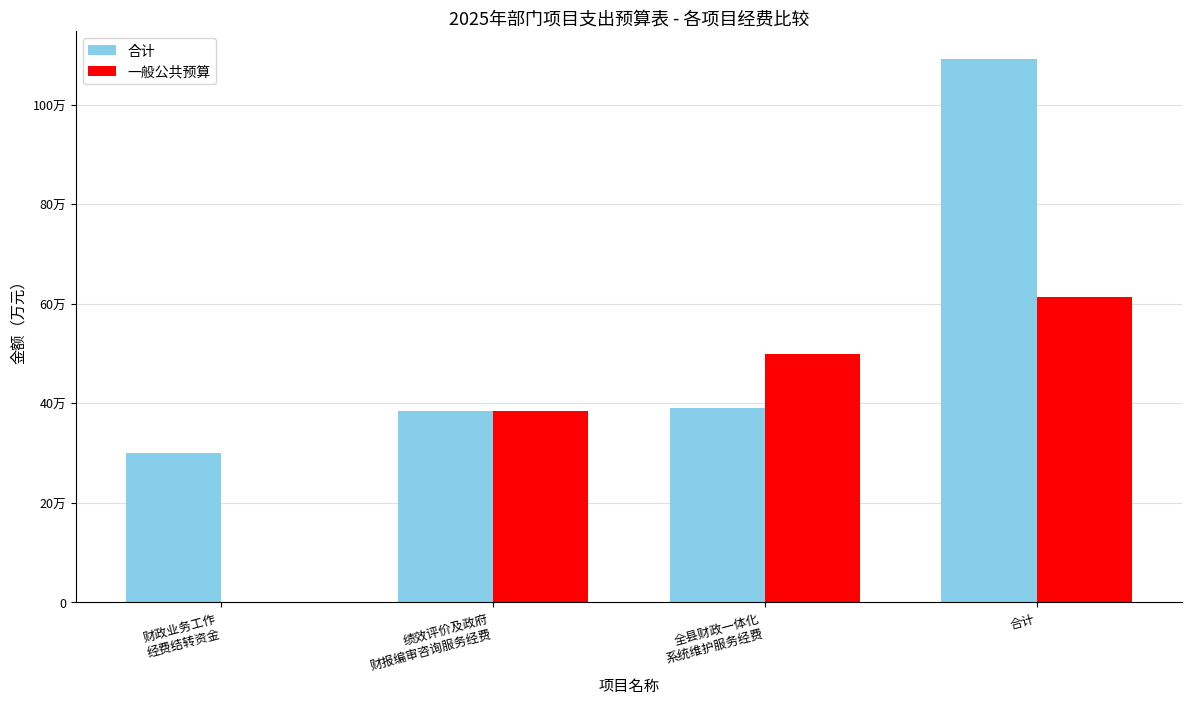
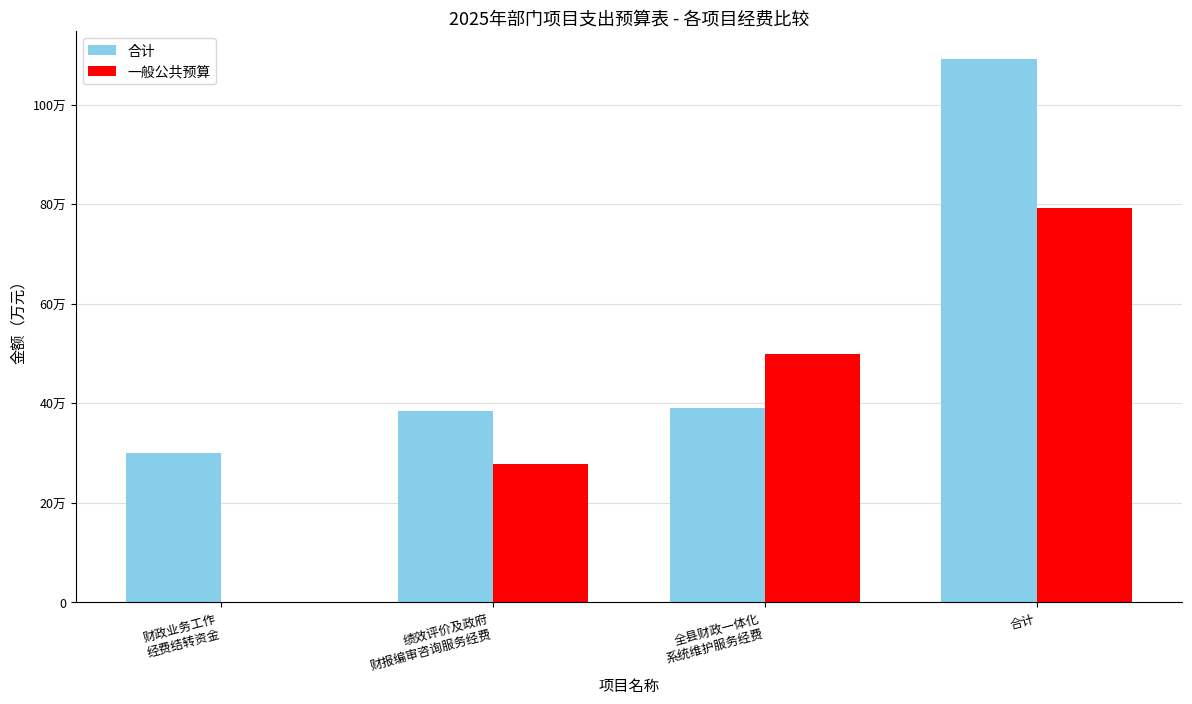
一般公共预算, 绩效评价及政府 财报编审咨询服务经费: 39万 -> 28万
一般公共预算, 合计: 61万 -> 79万
